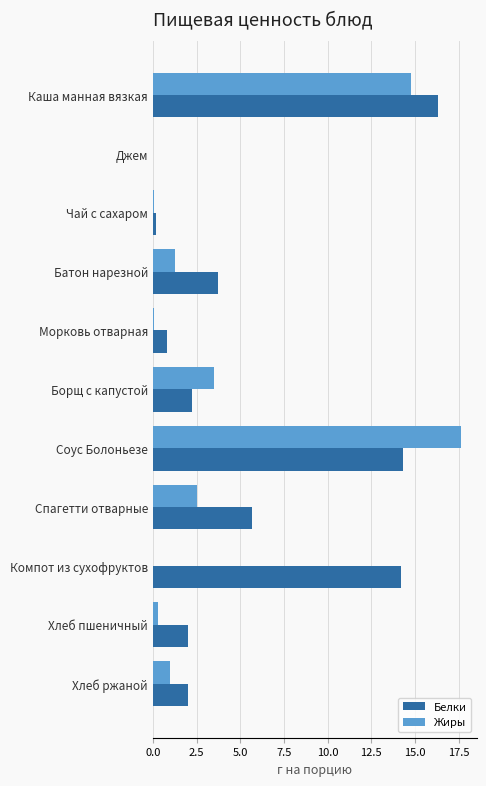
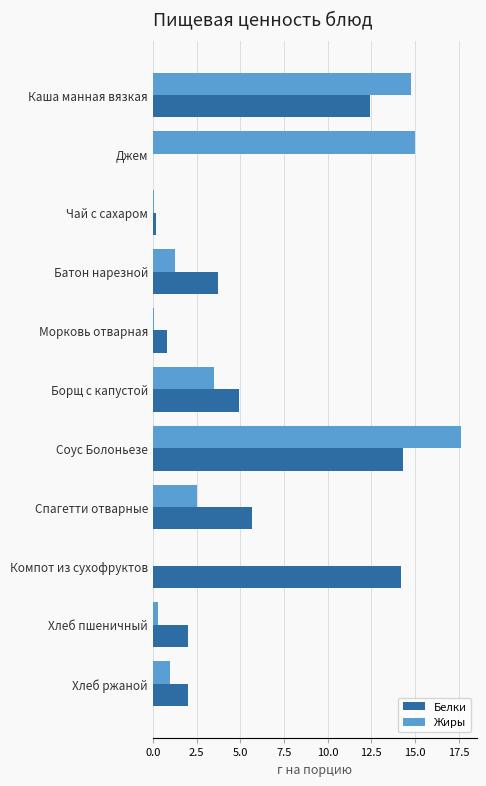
Белки, Каша манная вязкая: 16.3 -> 12.5
Жиры, Джем: 0 -> 15
Белки, Борщ с капустой: 2.2 -> 4.9
